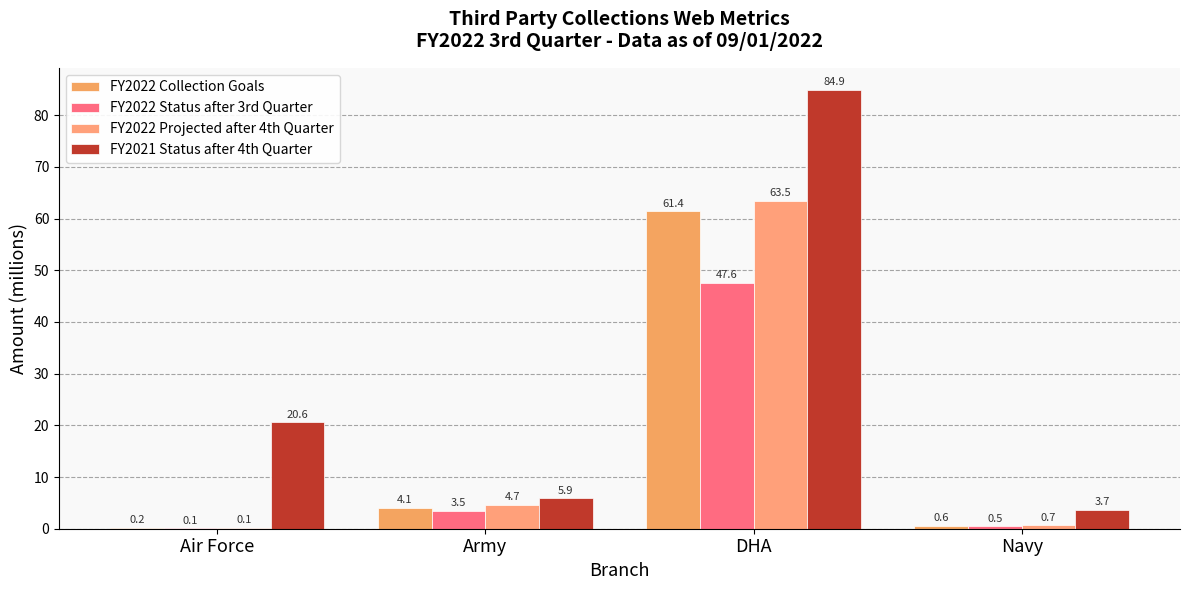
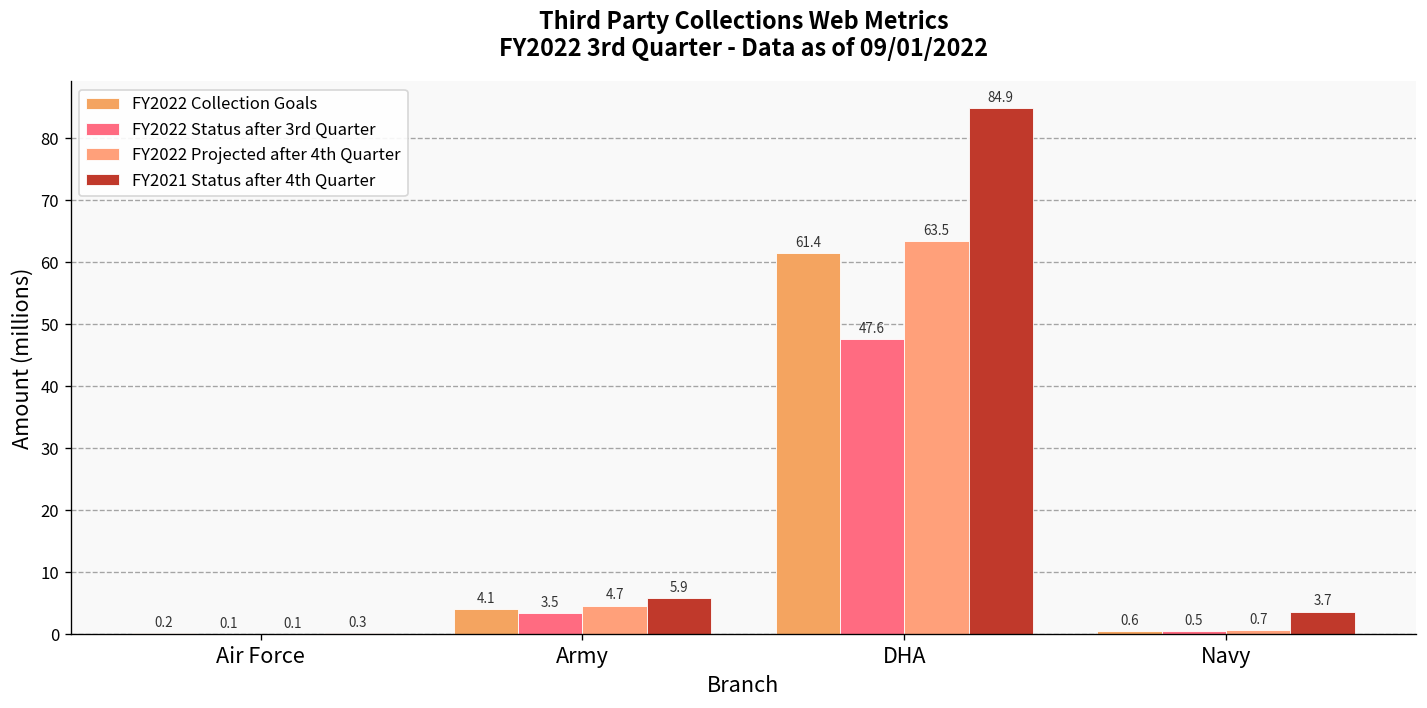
FY2021 Status after 4th Quarter, Air Force: 20.6 -> 0.3
